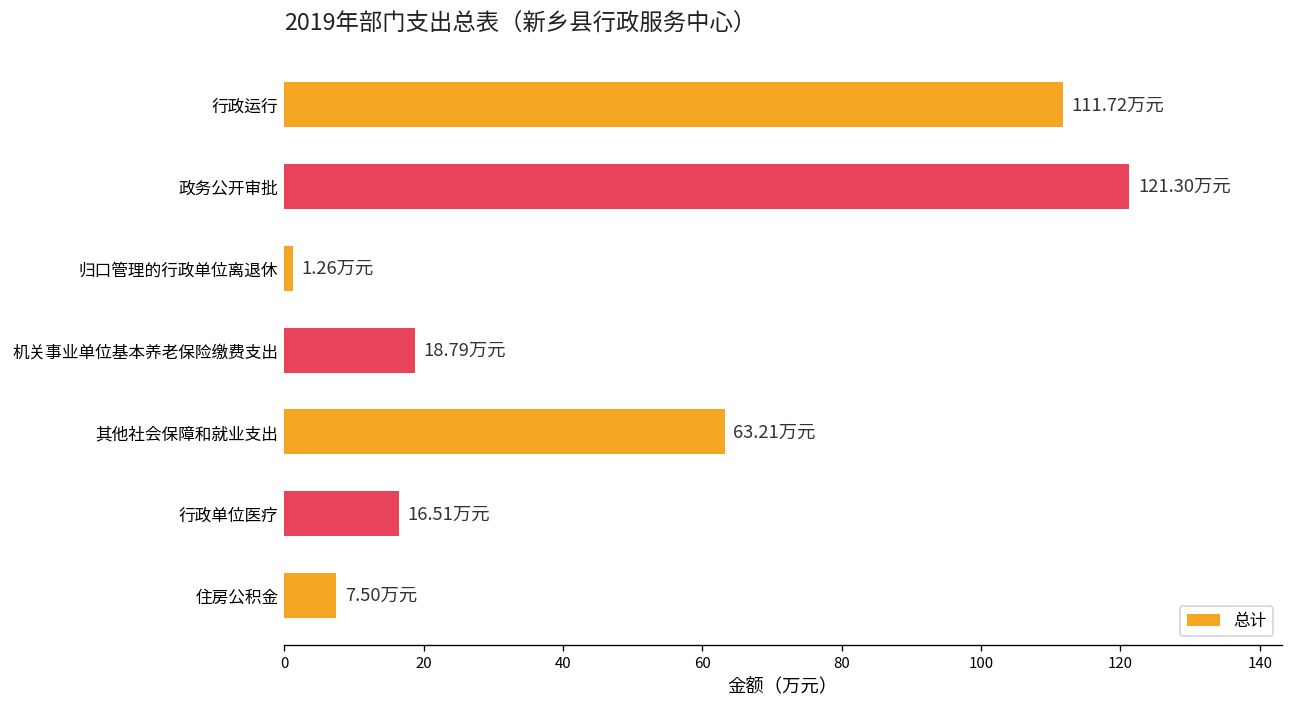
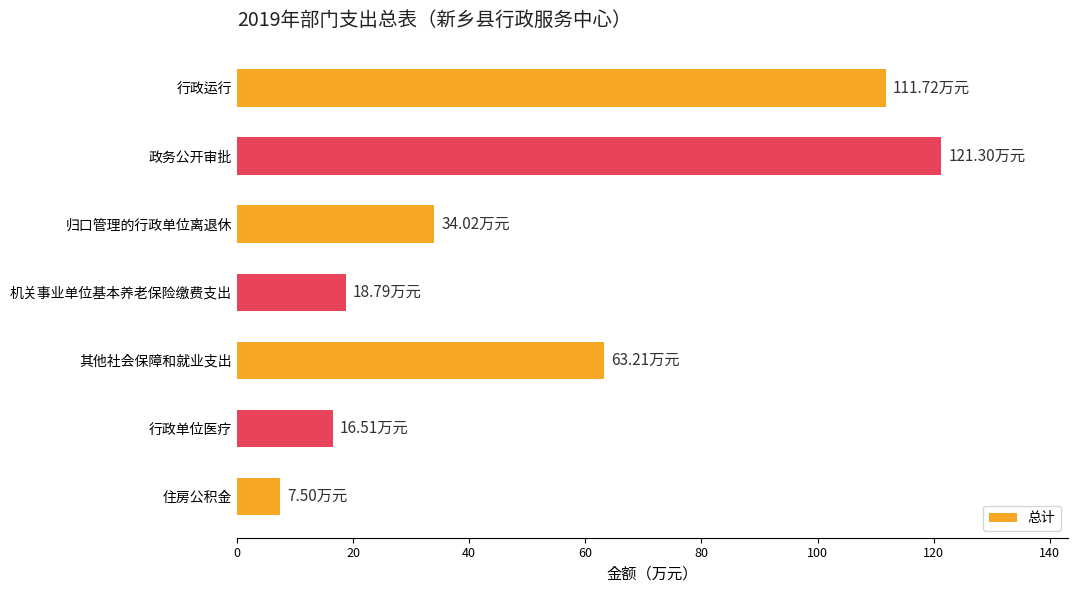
归口管理的行政单位离退休: 1.26 -> 34.02
